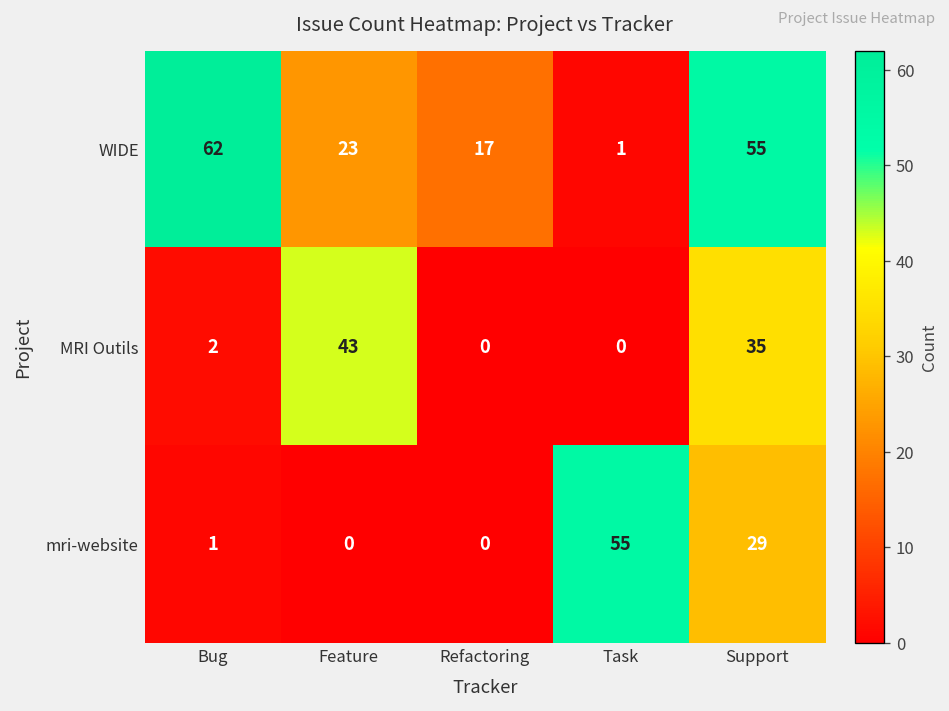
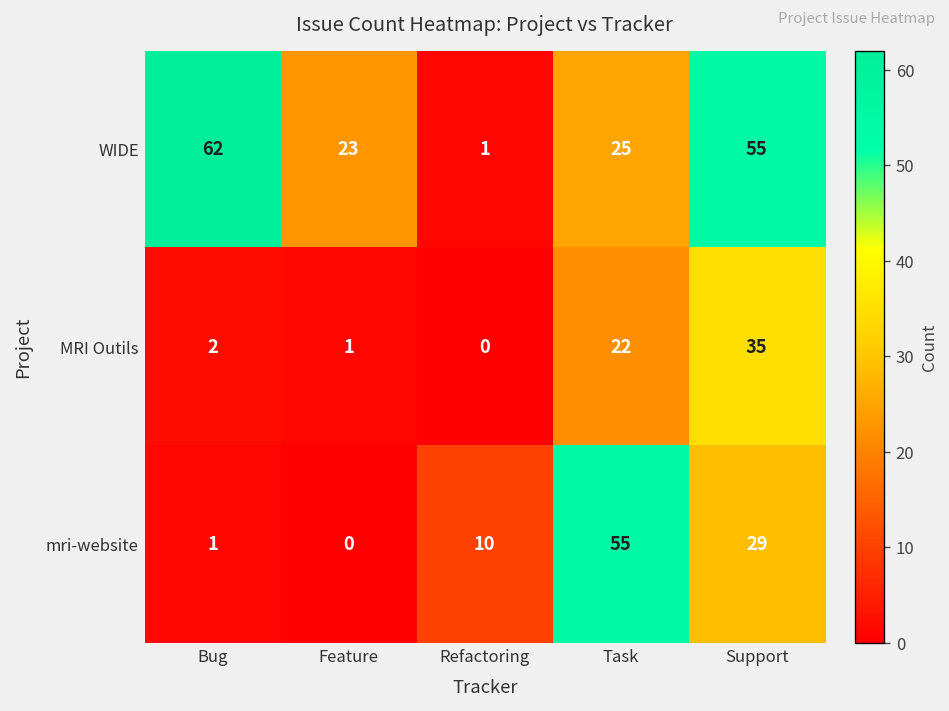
WIDE, Refactoring: 17 -> 1
WIDE, Task: 1 -> 25
MRI Outils, Feature: 43 -> 1
MRI Outils, Task: 0 -> 22
mri-website, Refactoring: 0 -> 10
